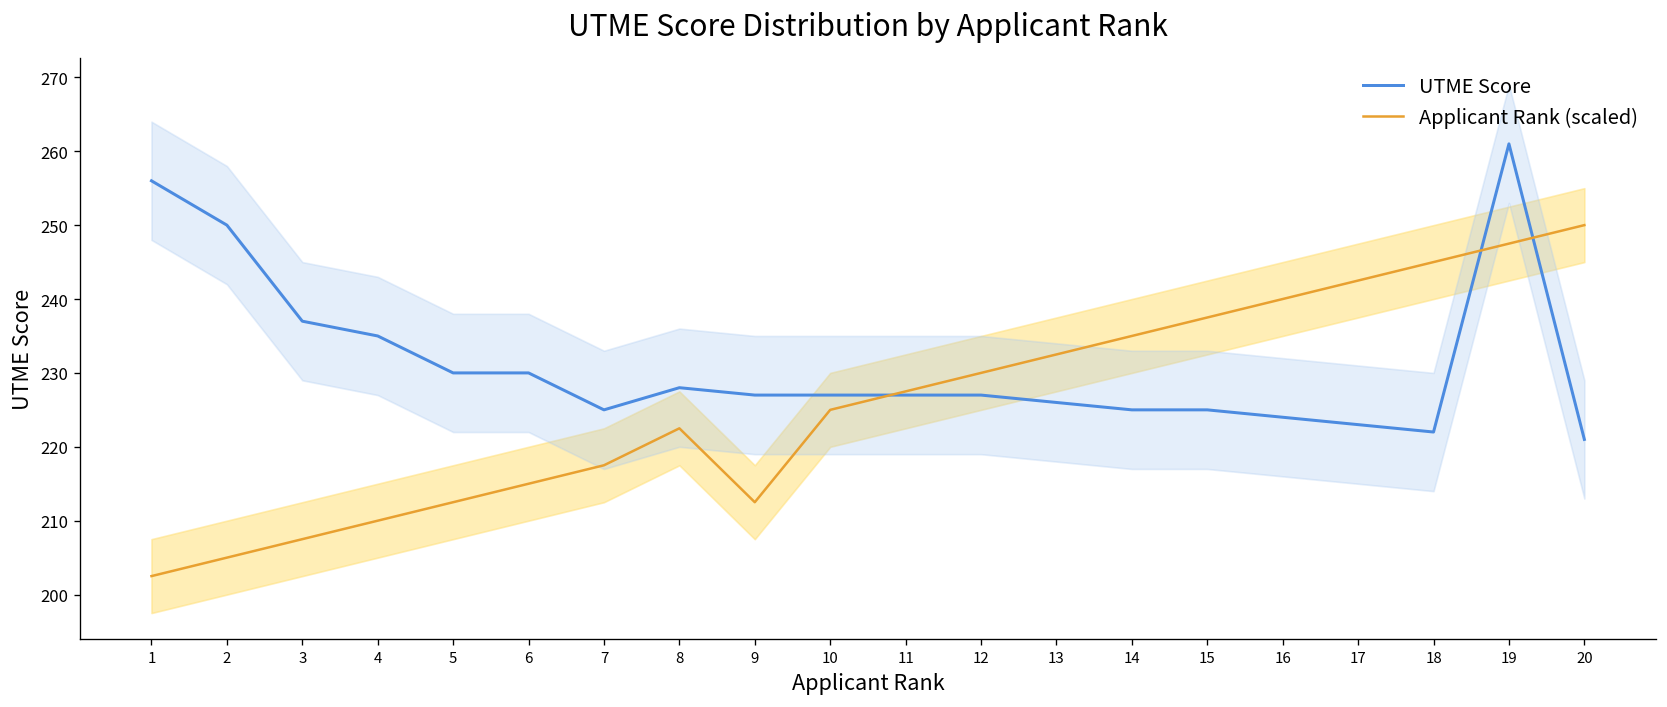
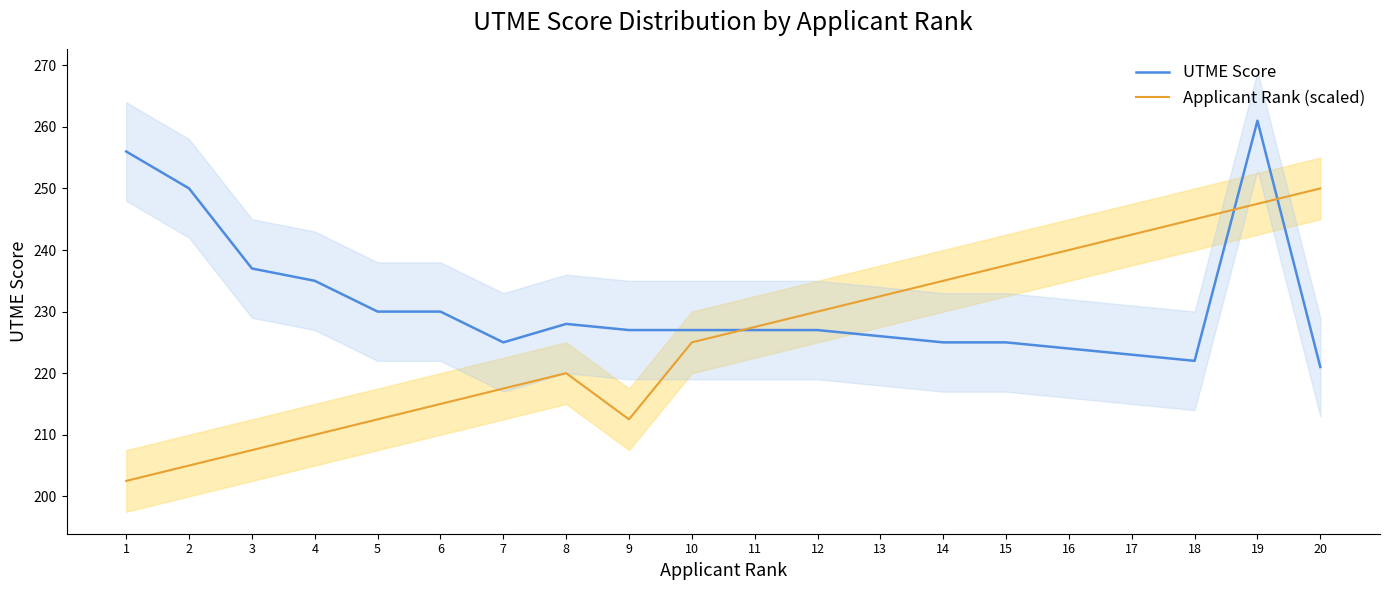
Applicant Rank (scaled), 8: 223 -> 220
